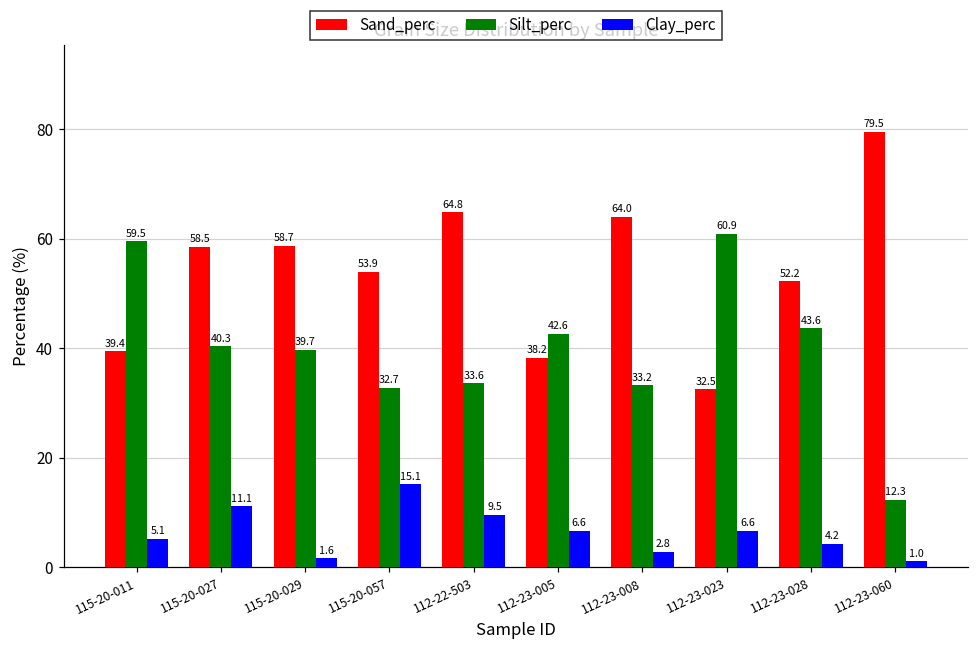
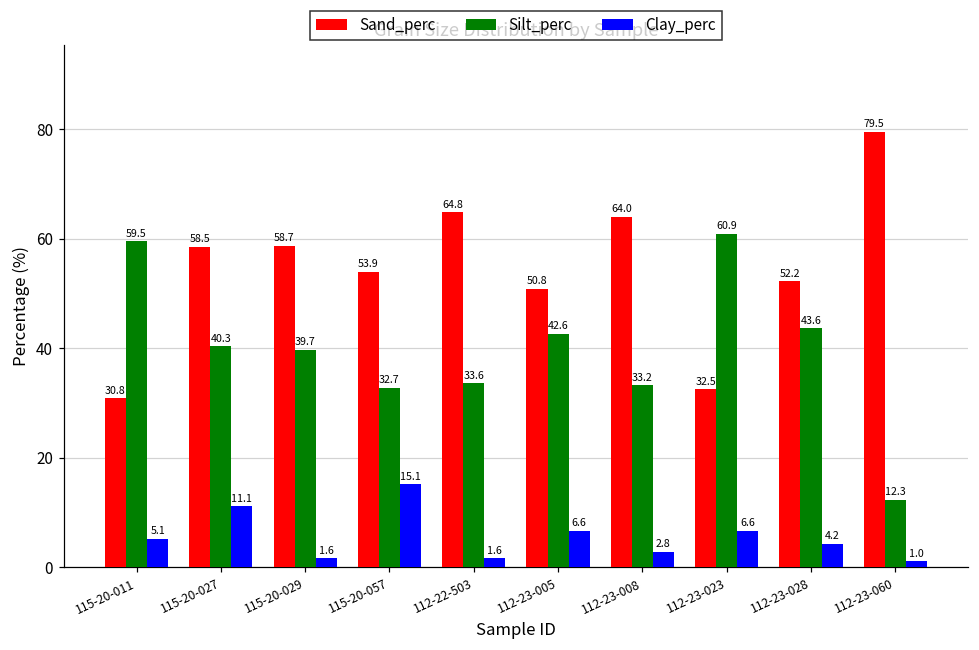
Sand_perc, 115-20-011: 39.4 -> 30.8
Clay_perc, 112-22-503: 9.5 -> 1.6
Sand_perc, 112-23-005: 38.2 -> 50.8
